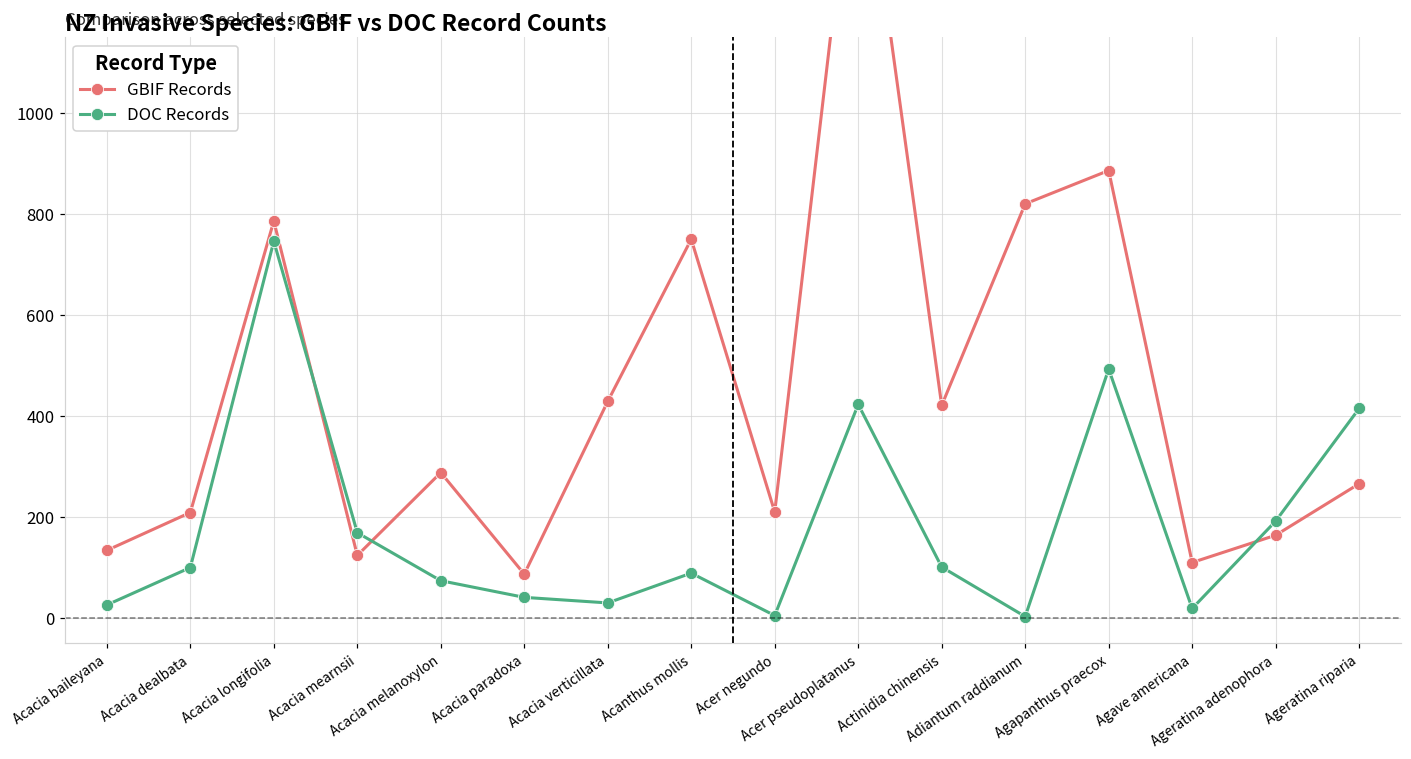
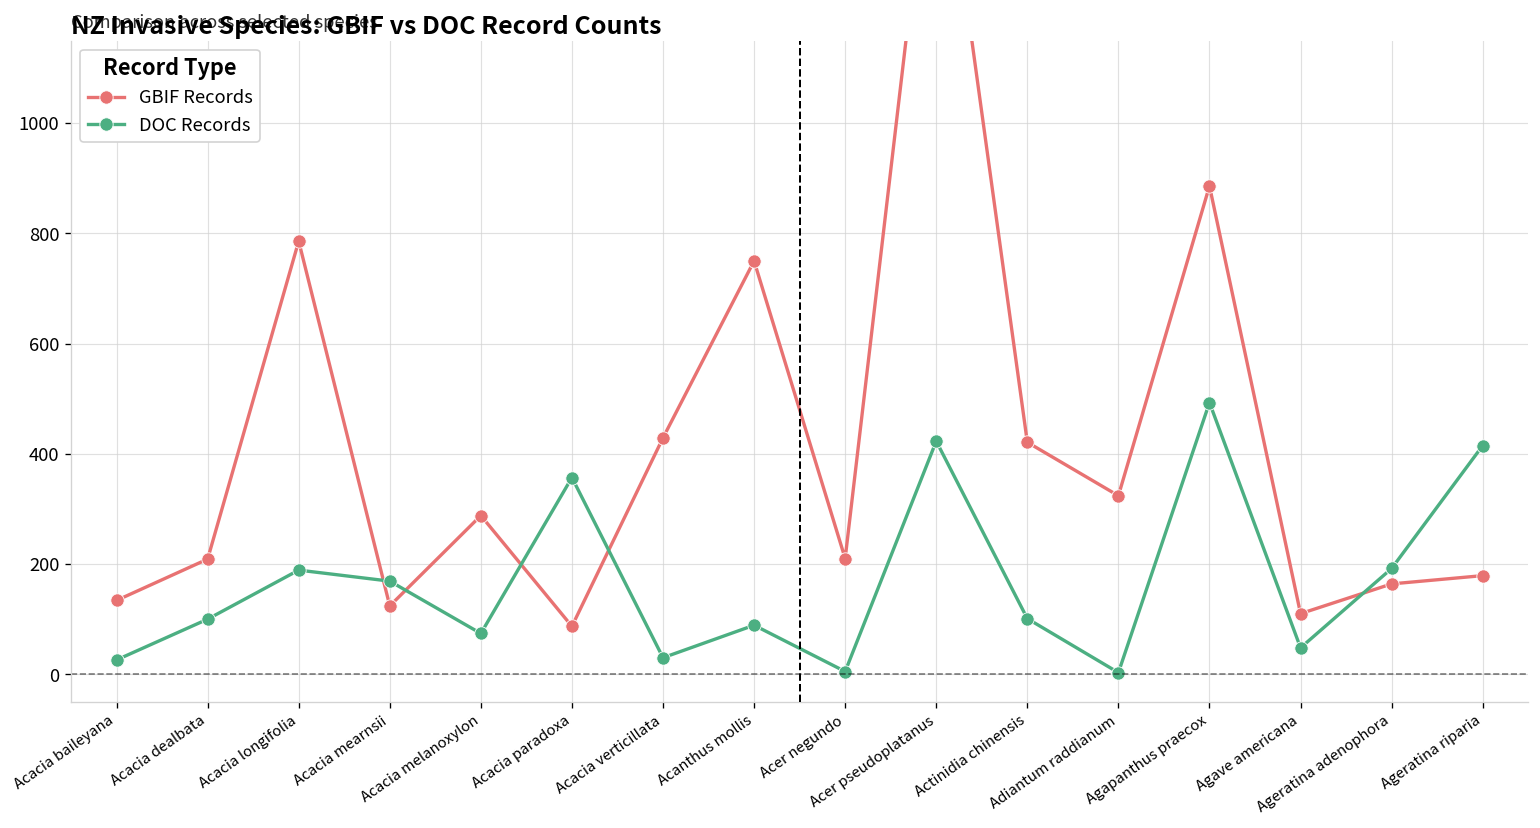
DOC Records, Acacia longifolia: 750 -> 190
DOC Records, Acacia paradoxa: 40 -> 360
GBIF Records, Adiantum raddianum: 820 -> 320
DOC Records, Agave americana: 20 -> 50
GBIF Records, Ageratina riparia: 270 -> 180
